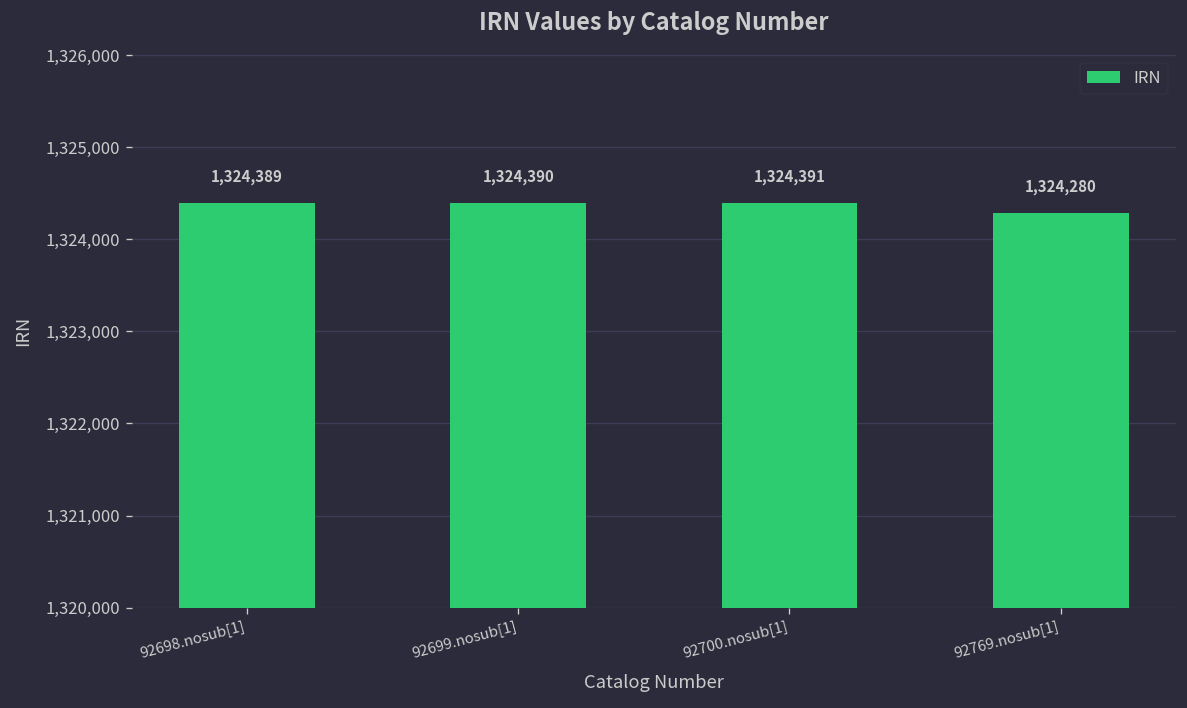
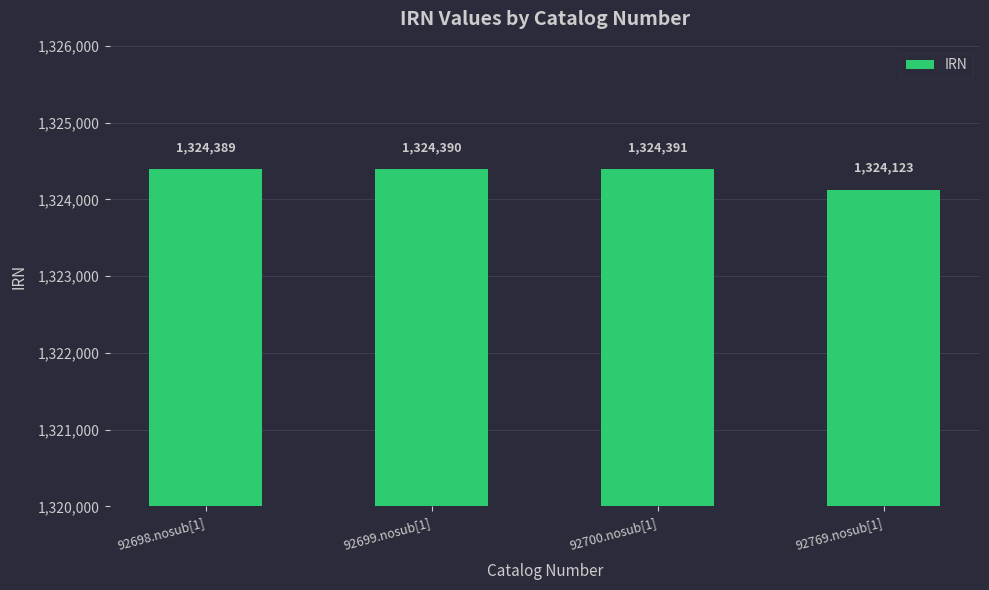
92769.nosub[1]: 1,324,280 -> 1,324,123
